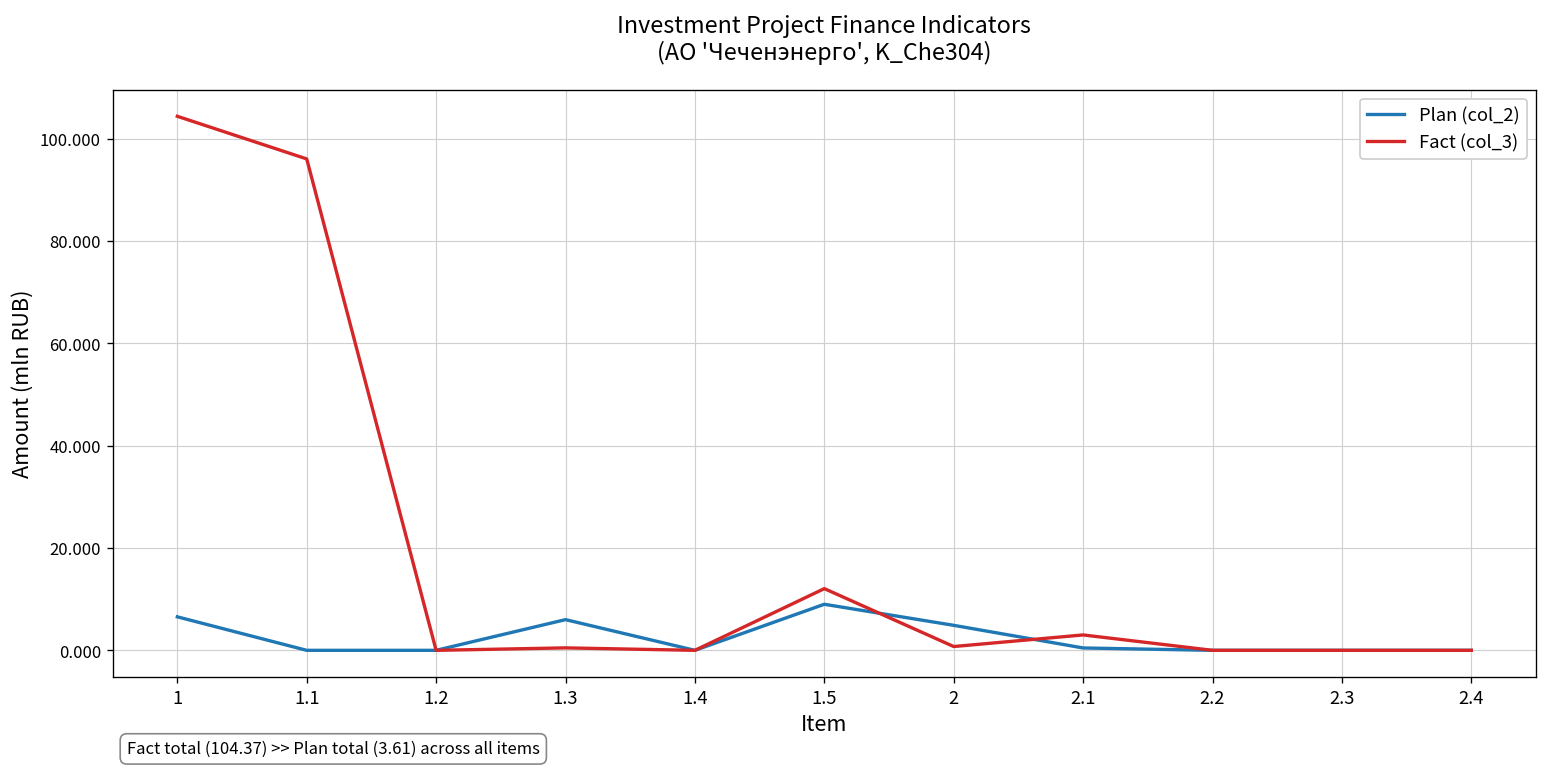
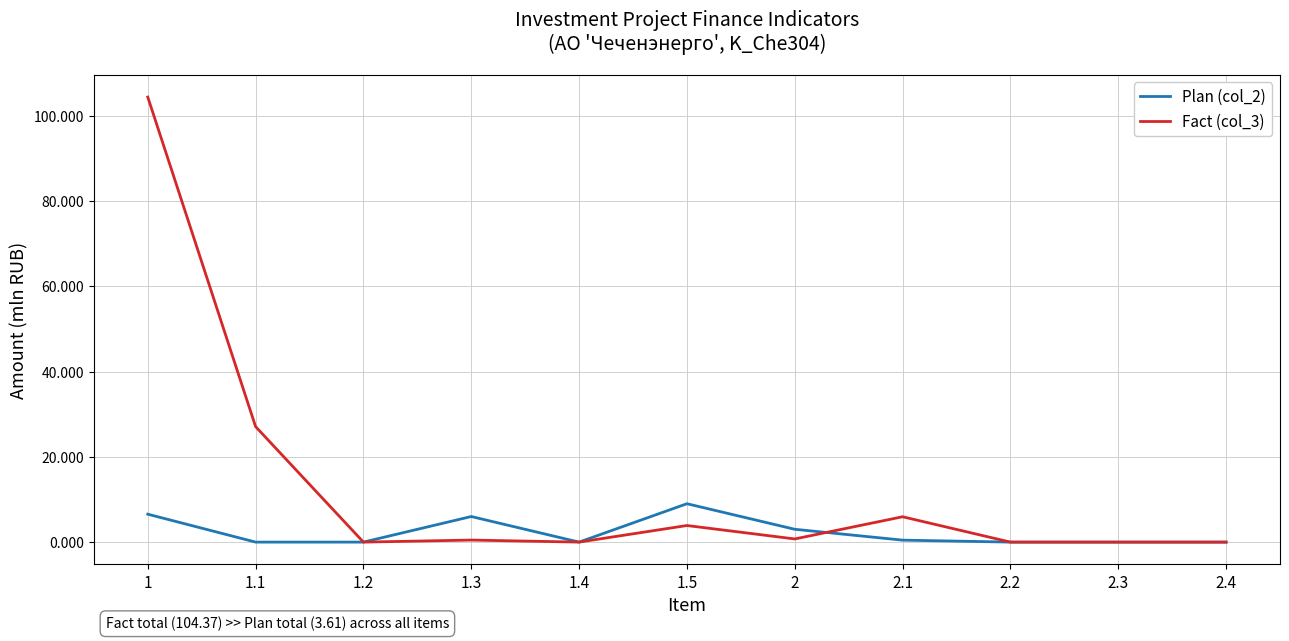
Fact (col_3), 1.1: 96 -> 27
Fact (col_3), 1.5: 12 -> 4
Plan (col_2), 2: 5 -> 3
Fact (col_3), 2.1: 3 -> 6
